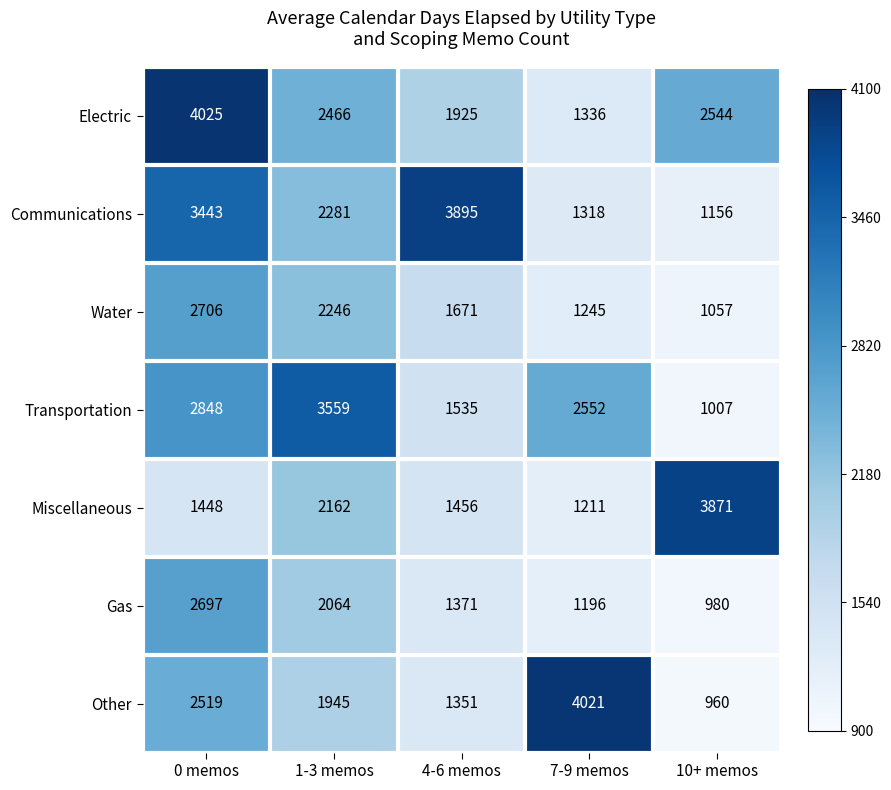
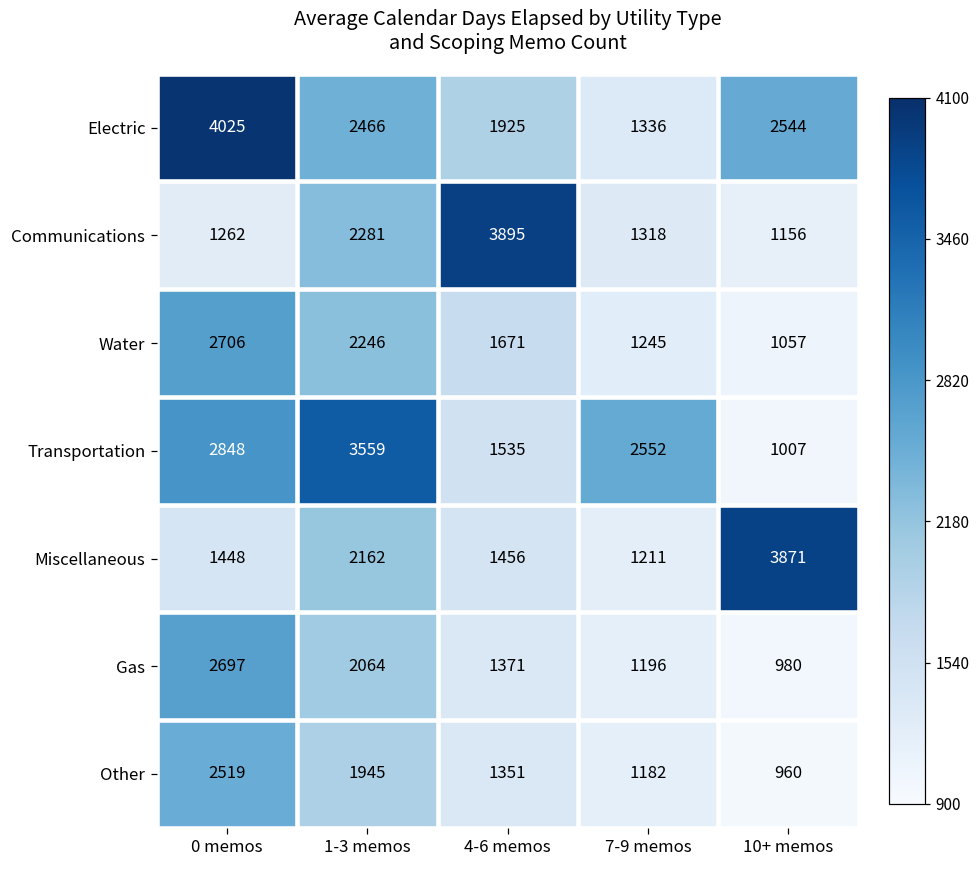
Communications, 0 memos: 3443 -> 1262
Other, 7-9 memos: 4021 -> 1182
